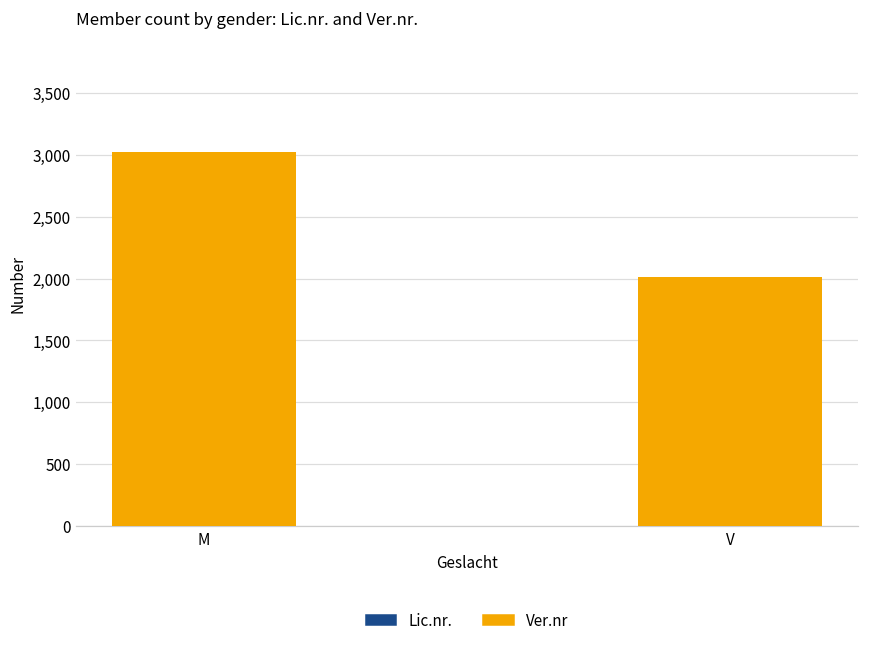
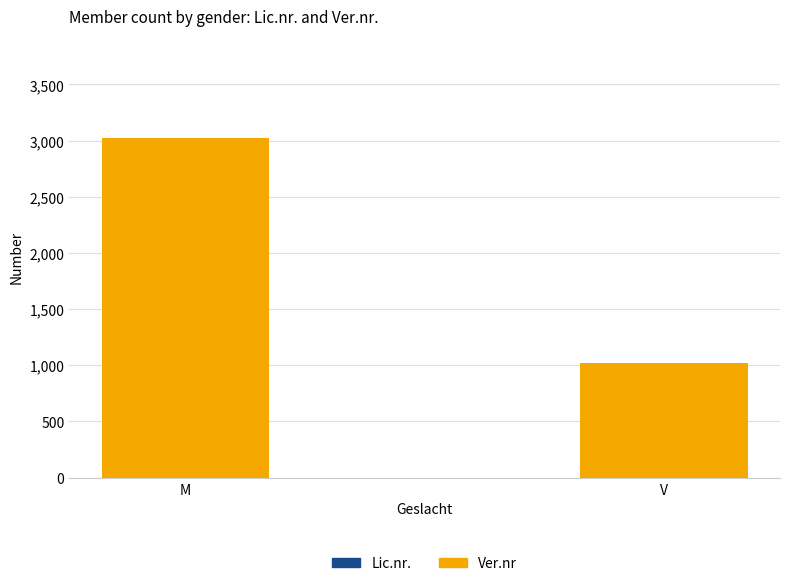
Ver.nr, V: 2,010 -> 1,020
